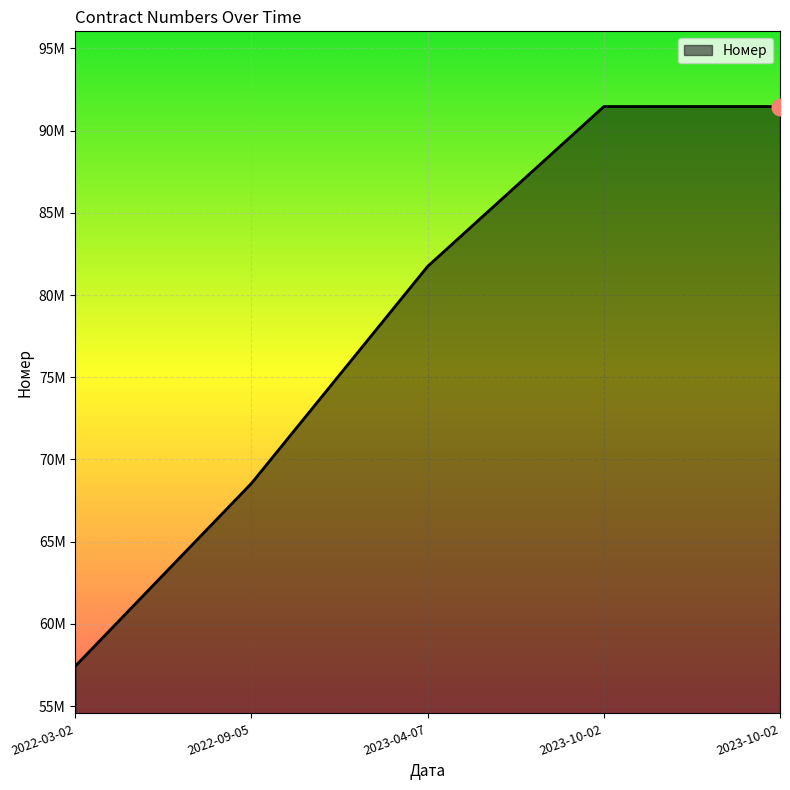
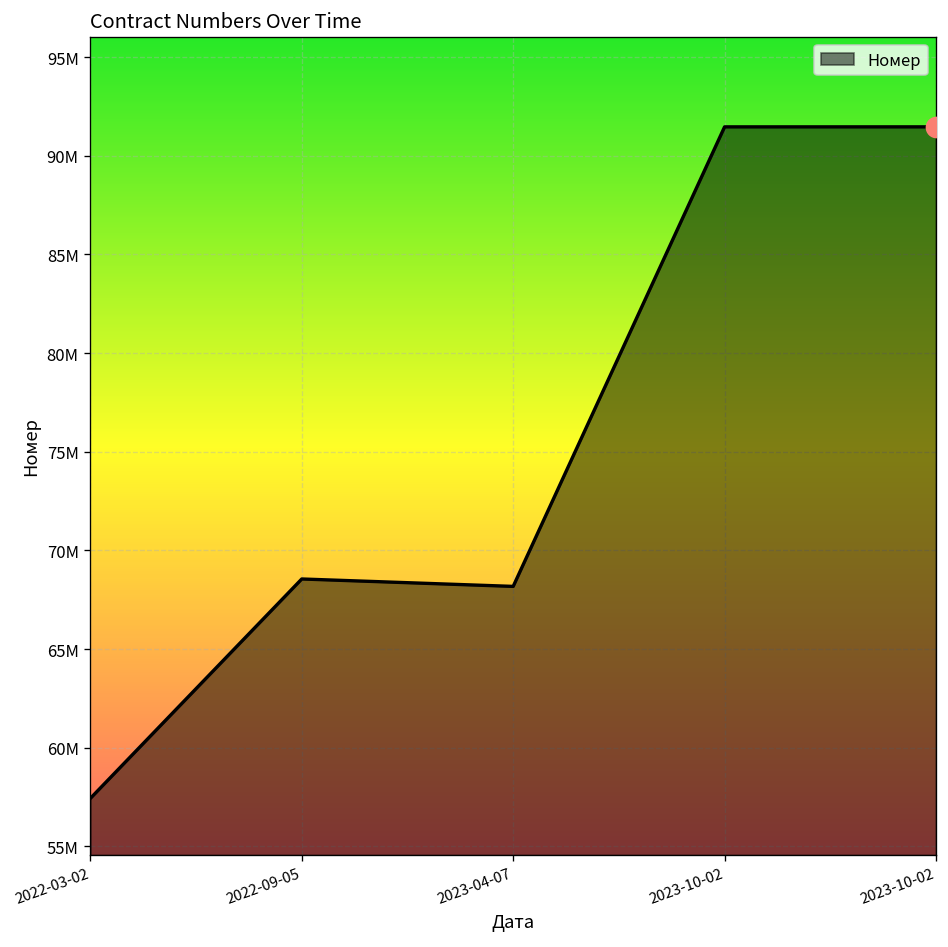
Номер, 2023-04-07: 81700000 -> 68200000
